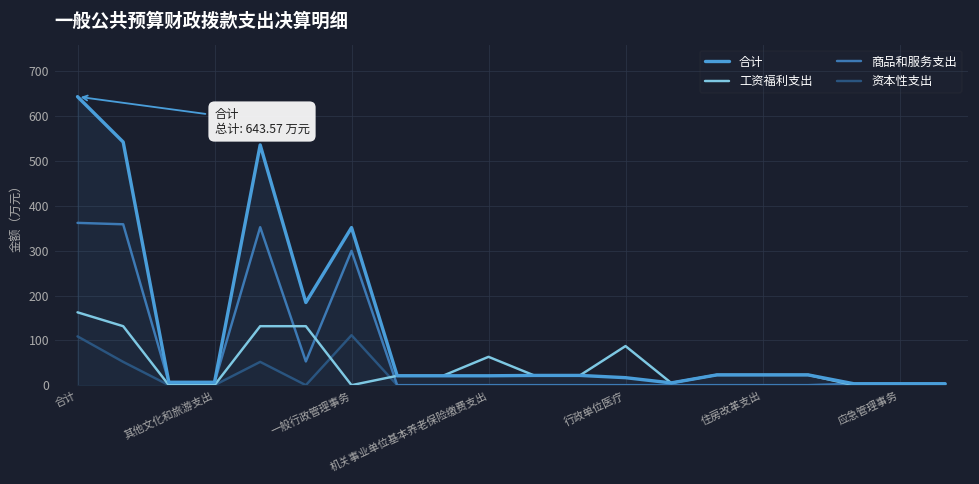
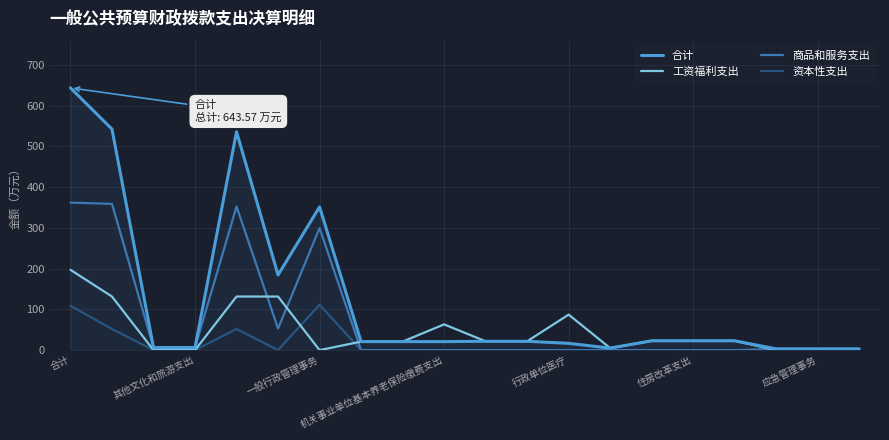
工资福利支出, 合计: 160 -> 200
